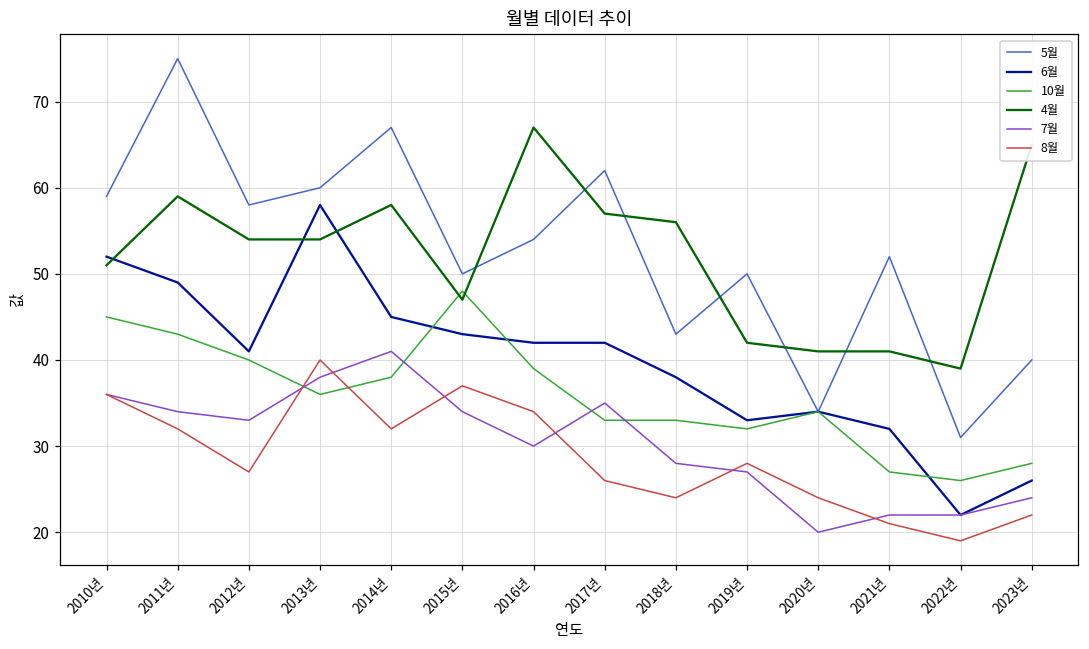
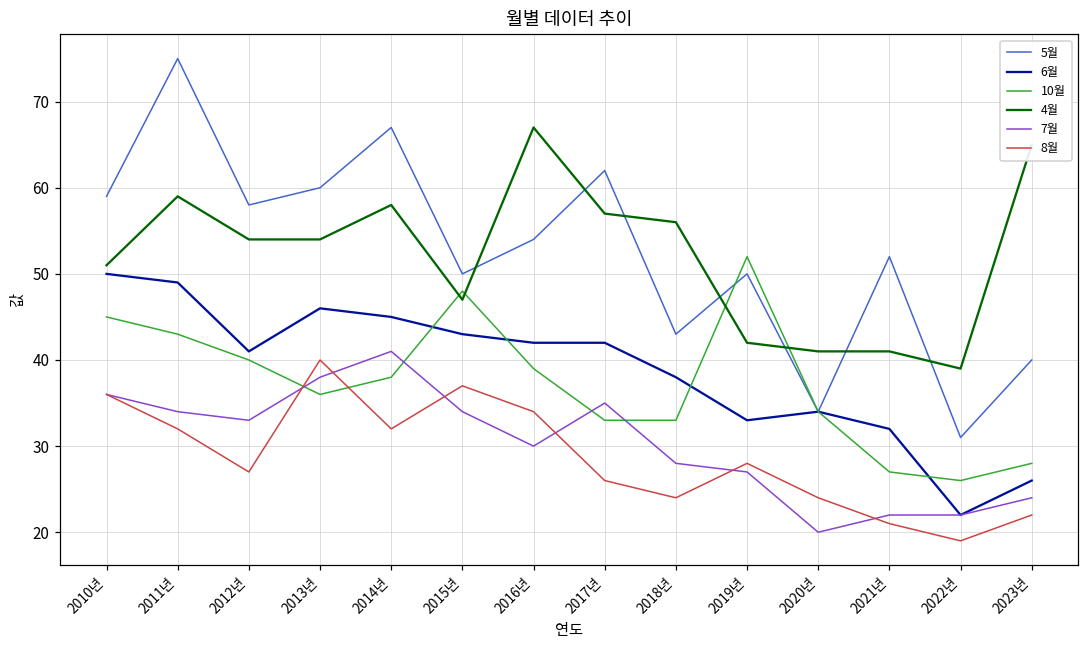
6월, 2010년: 52 -> 50
6월, 2013년: 58 -> 46
10월, 2019년: 32 -> 52
